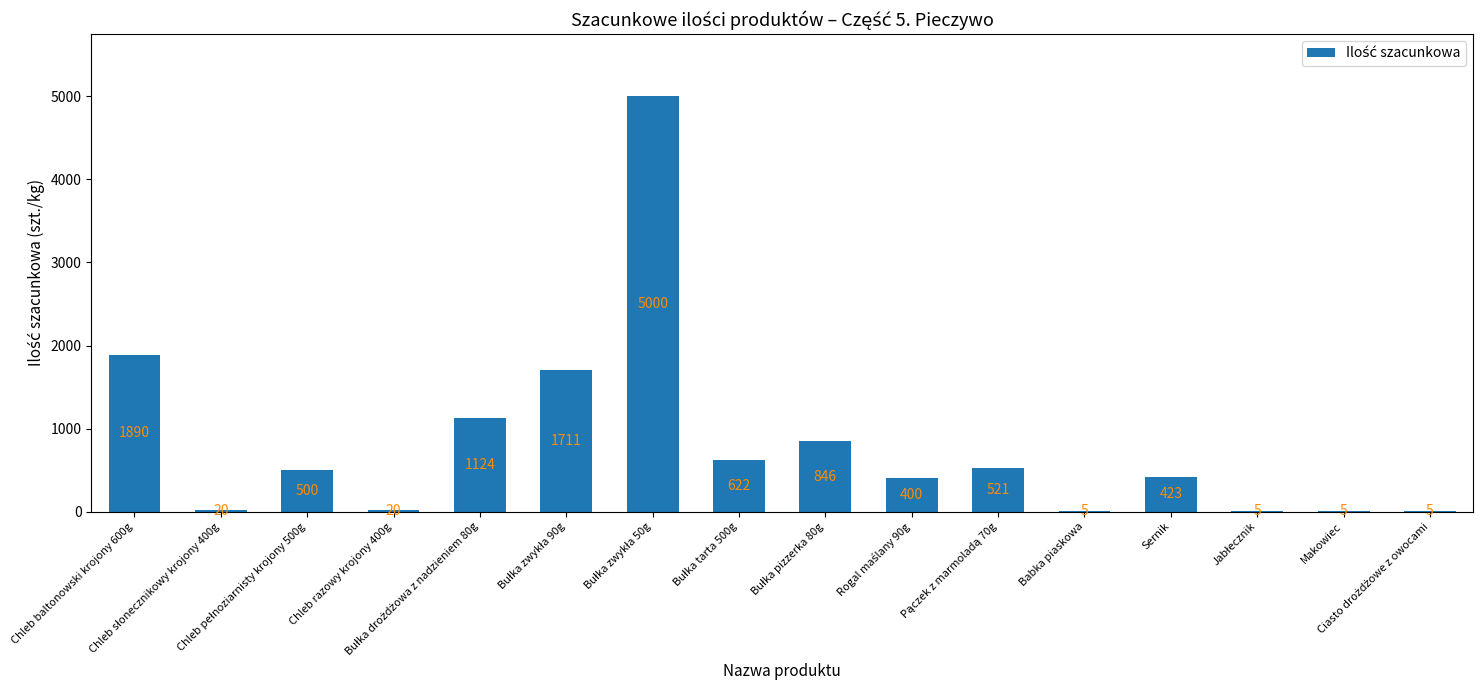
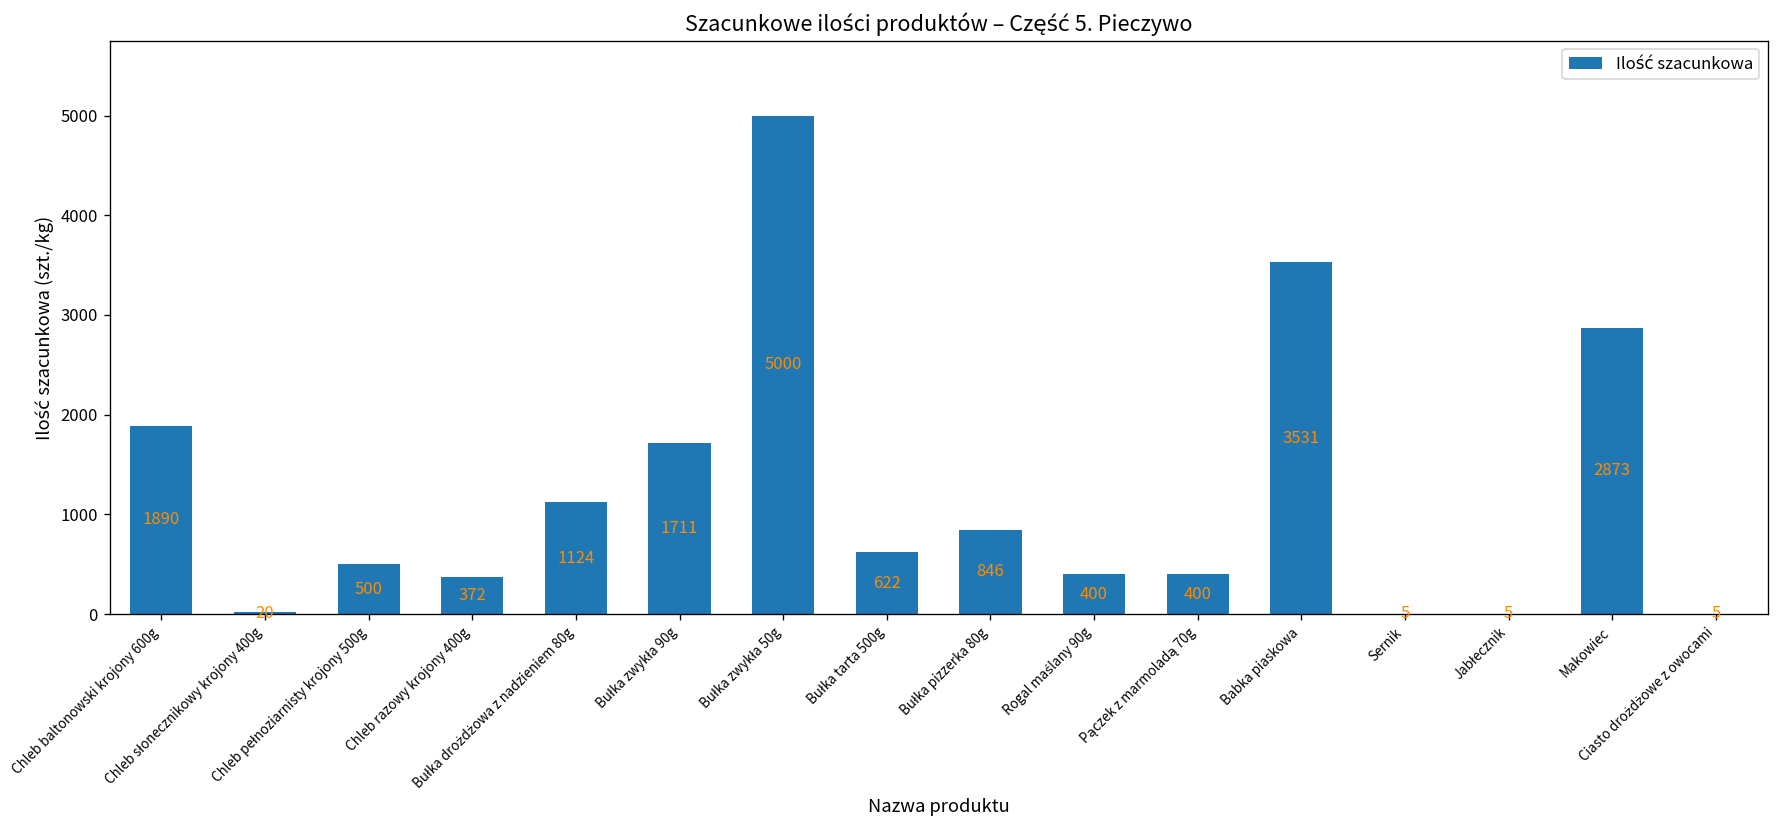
Chleb razowy krojony 400g: 20 -> 372
Pączek z marmoladą 70g: 521 -> 400
Babka piaskowa: 5 -> 3531
Sernik: 423 -> 5
Makowiec: 5 -> 2873
